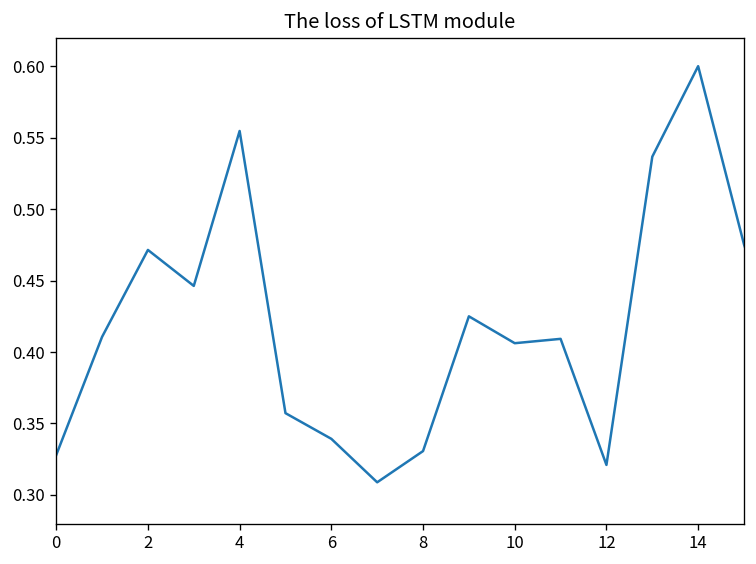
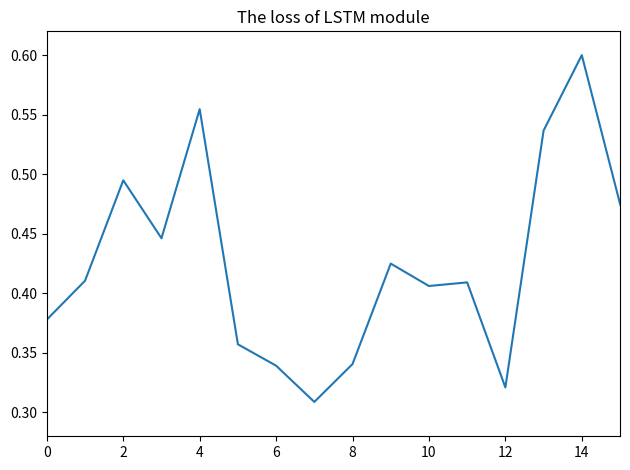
0: 0.328 -> 0.378
2: 0.471 -> 0.495
8: 0.331 -> 0.341
